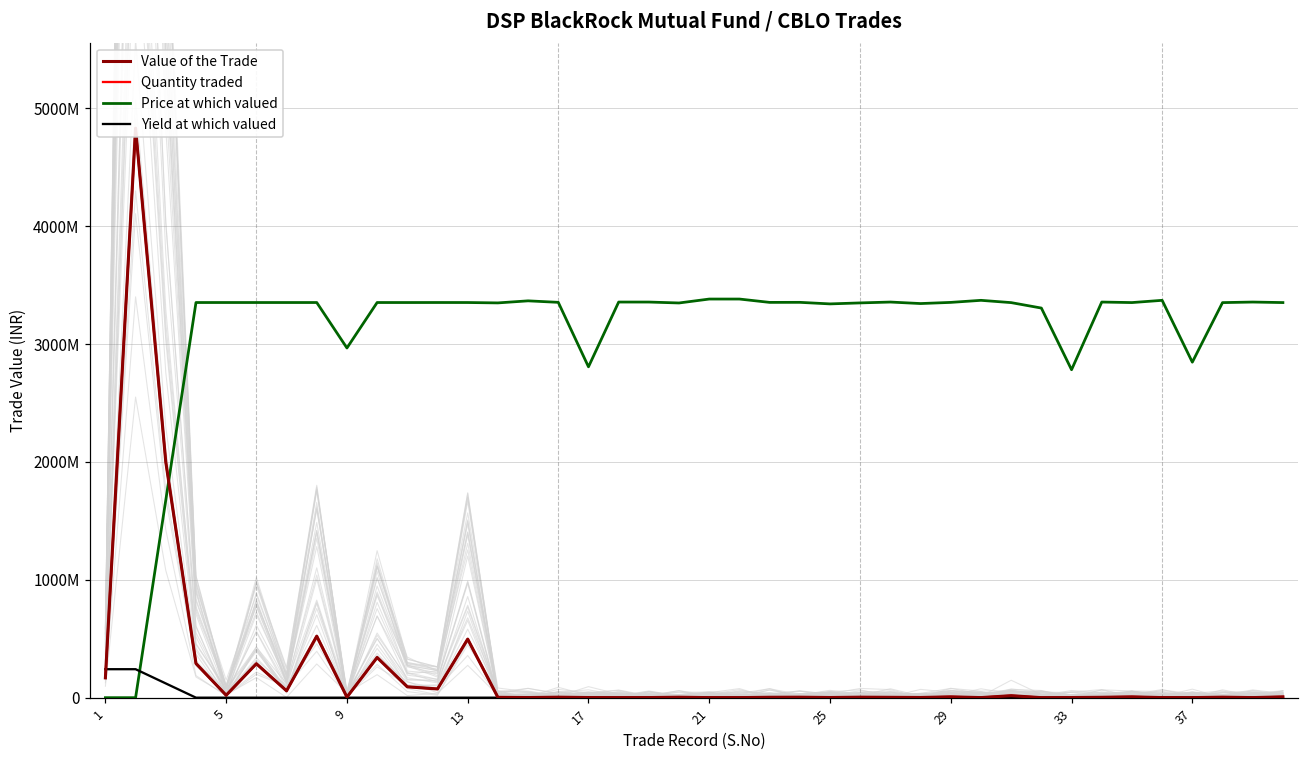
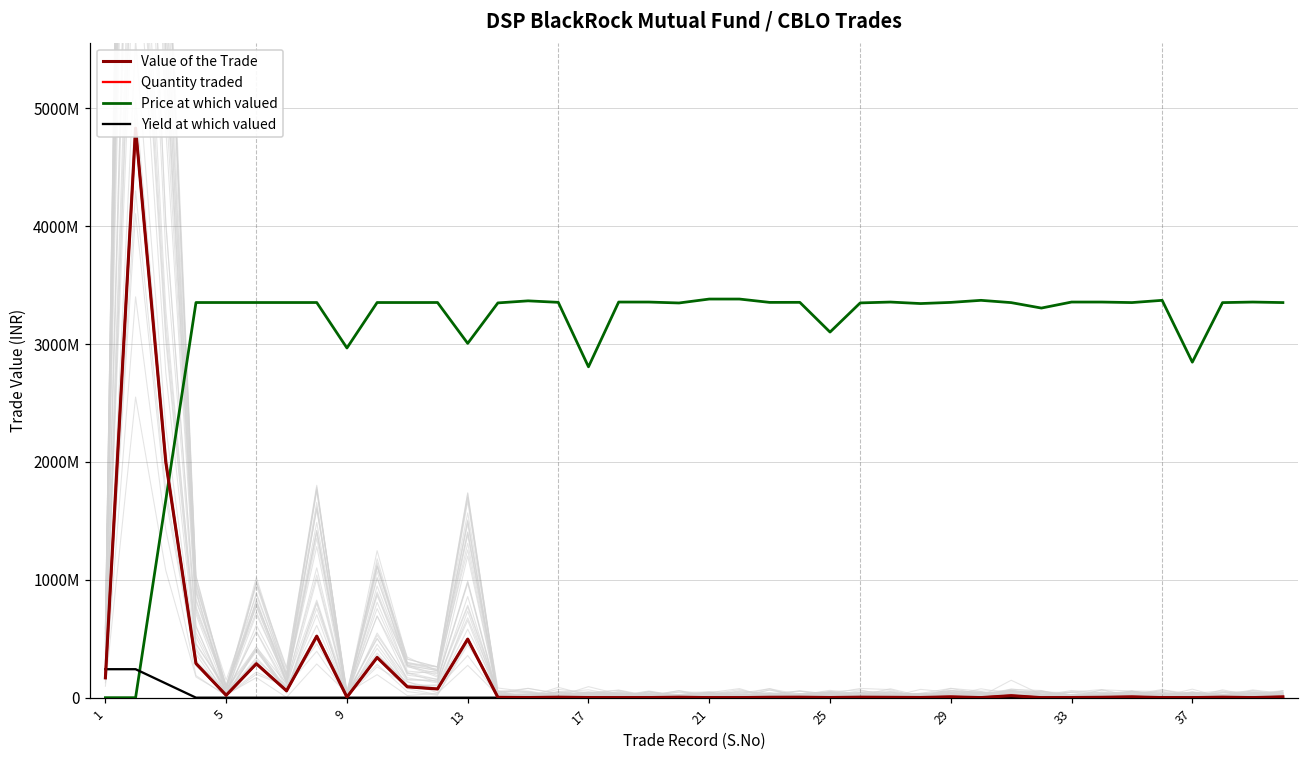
Price at which valued, 13: 3350000000 -> 3010000000
Price at which valued, 25: 3340000000 -> 3100000000
Price at which valued, 33: 2780000000 -> 3360000000
